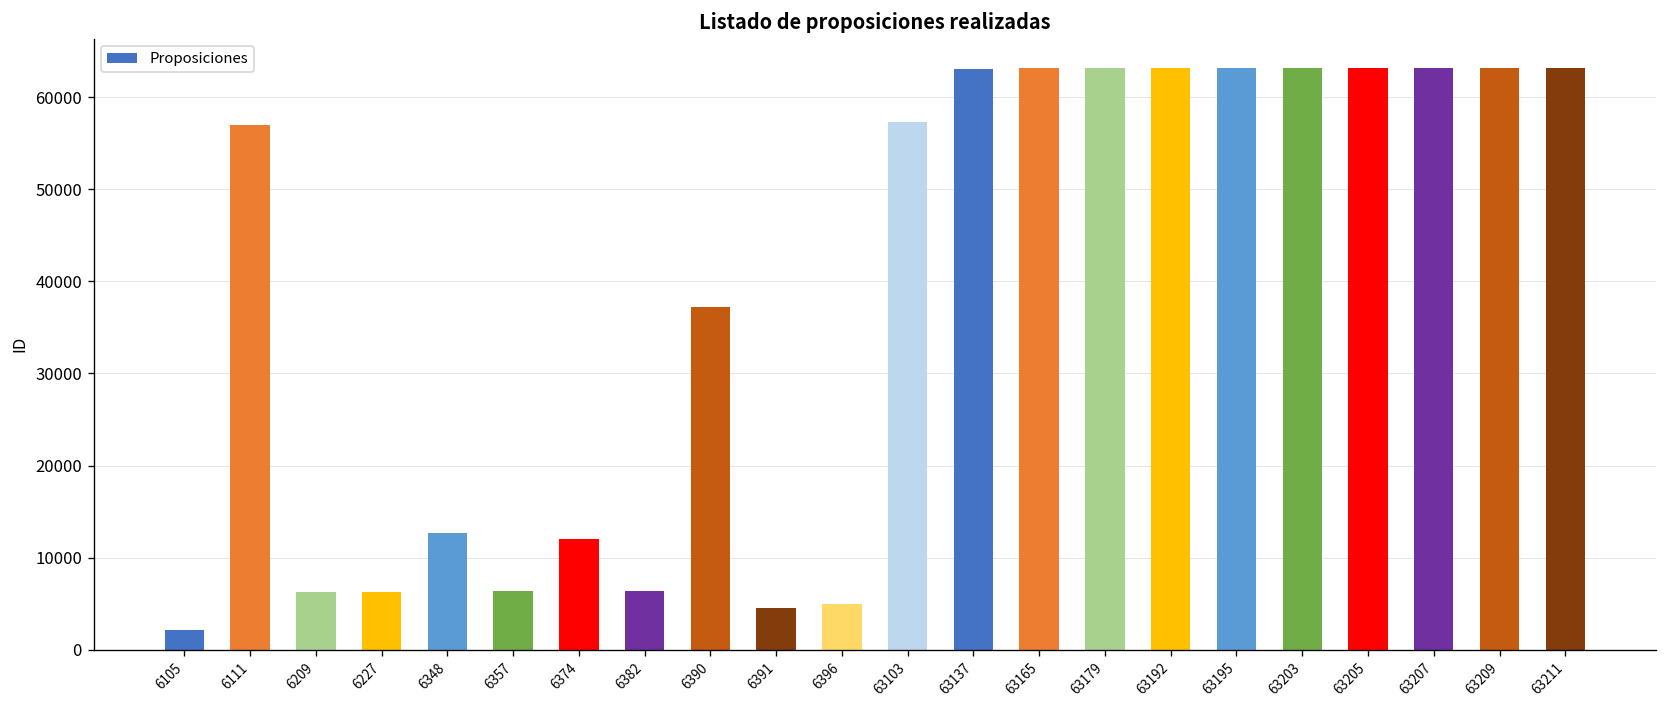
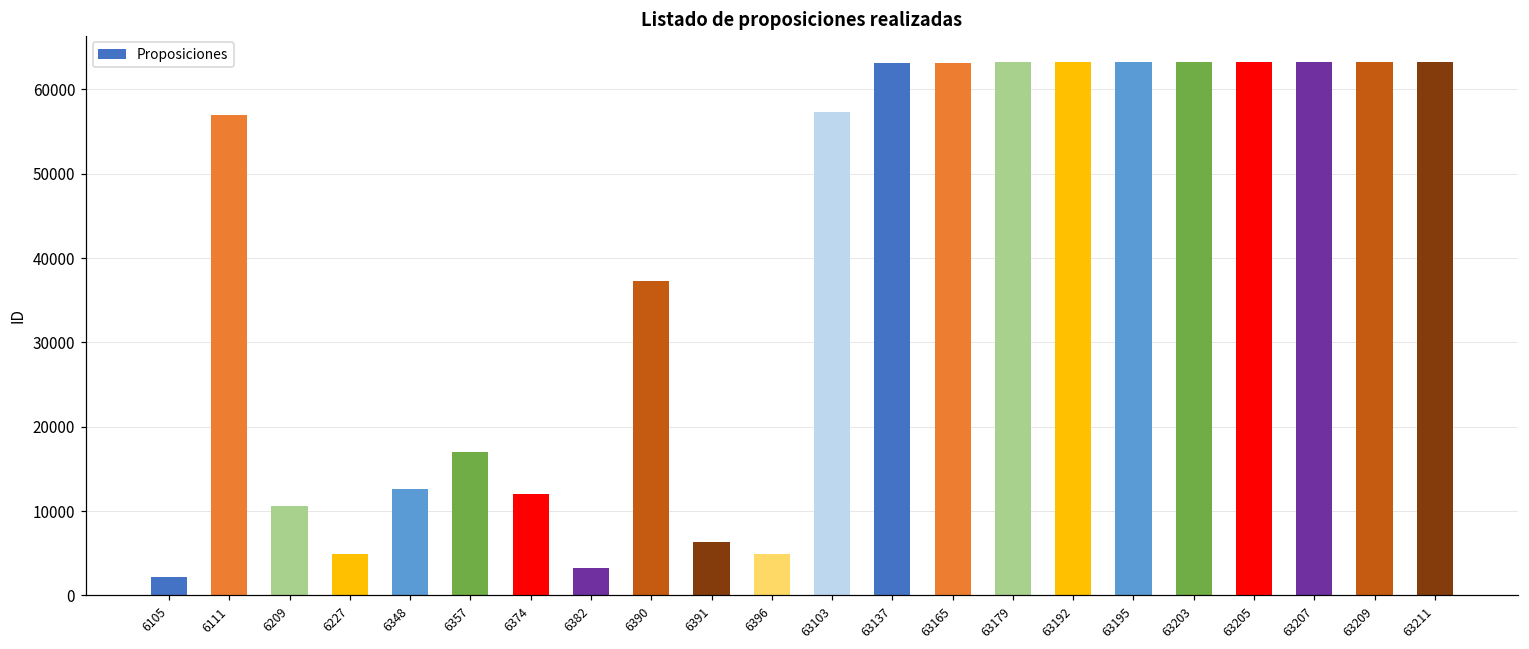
6209: 6000 -> 11000
6227: 6000 -> 5000
6357: 6000 -> 17000
6382: 6000 -> 3000
6391: 5000 -> 6000
